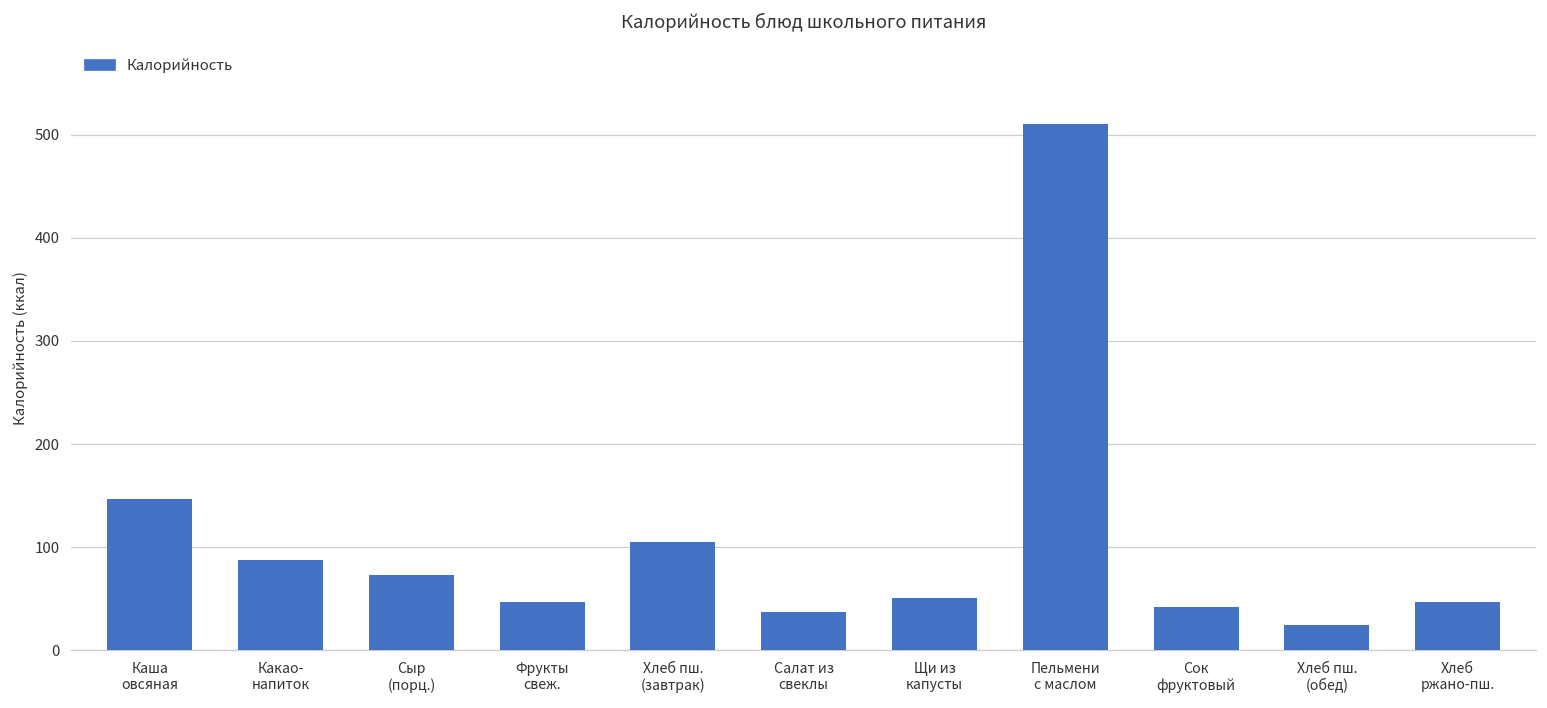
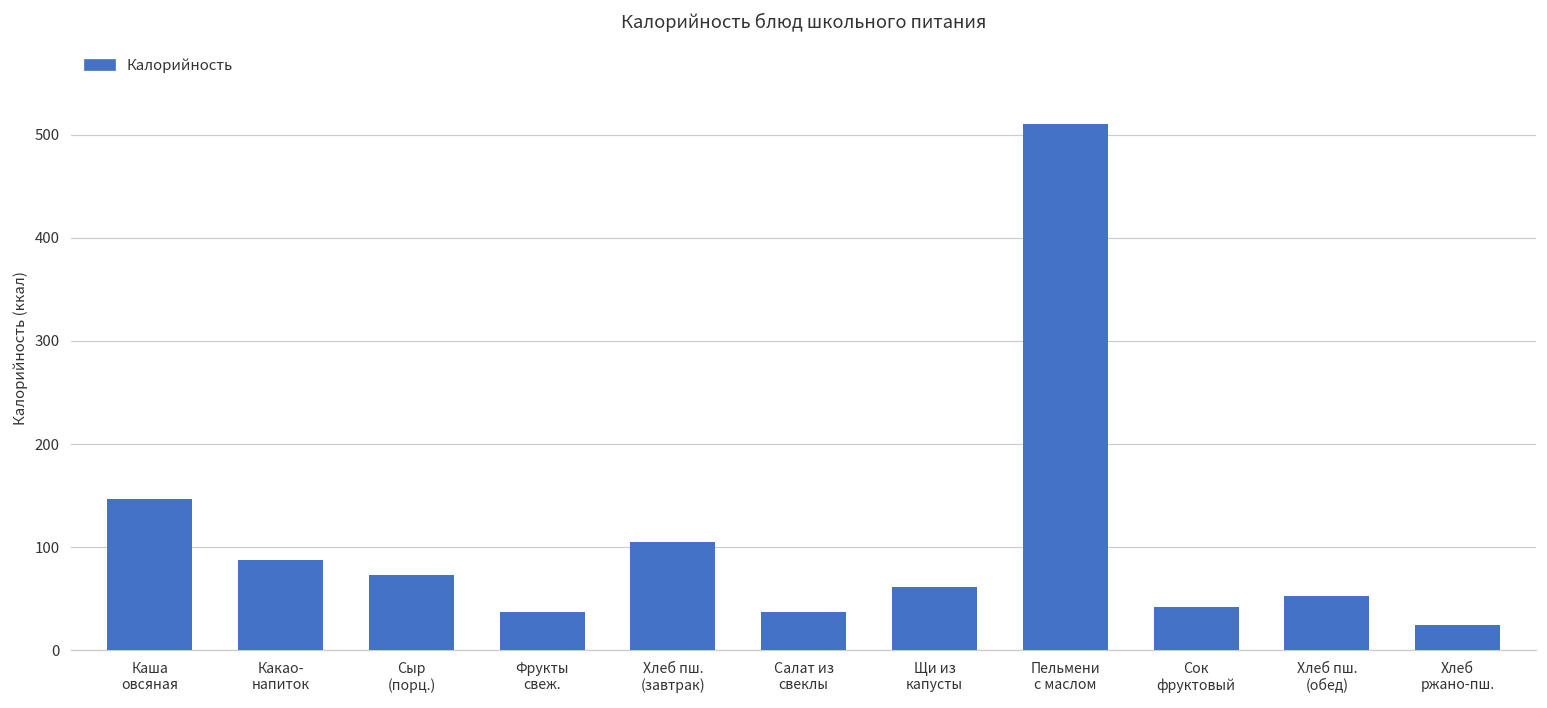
Фрукты свеж.: 50 -> 40
Щи из капусты: 50 -> 60
Хлеб пш. (обед): 20 -> 50
Хлеб ржано-пш.: 50 -> 20
